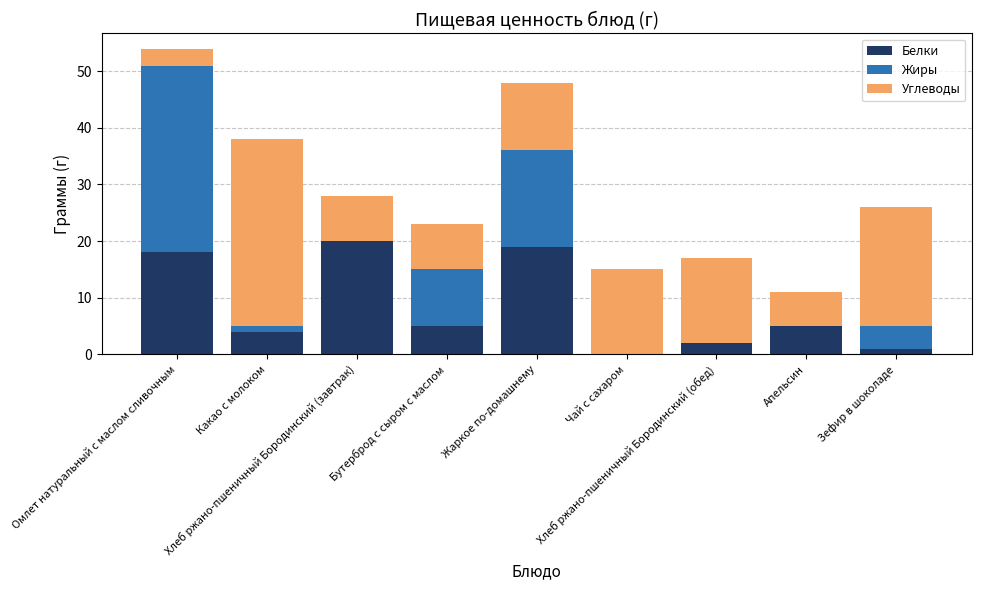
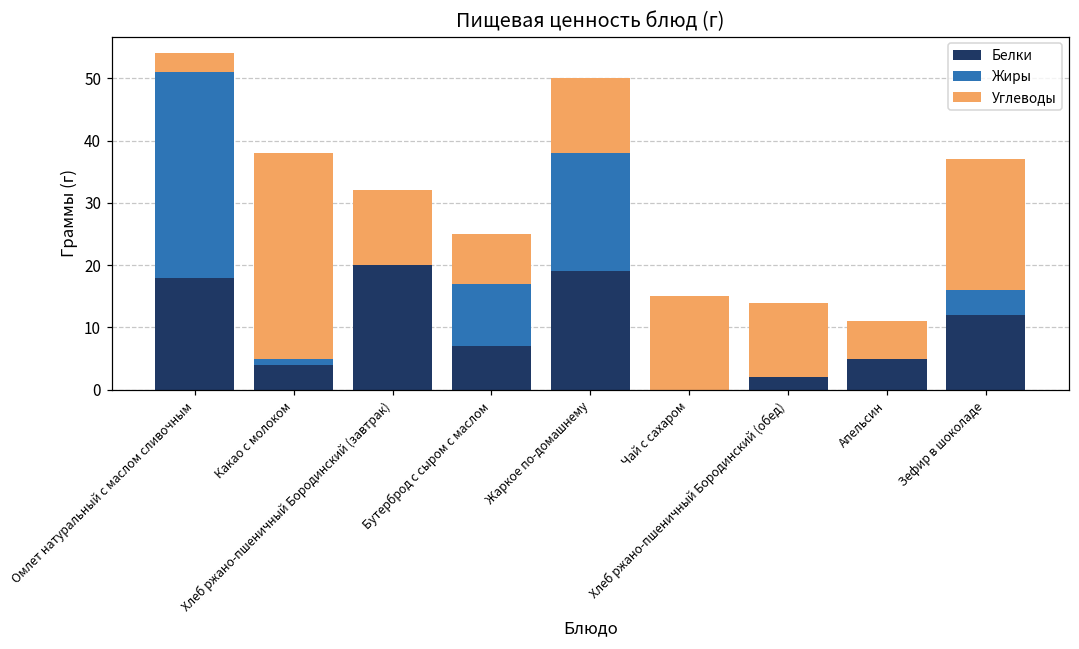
Углеводы, Хлеб ржано-пшеничный Бородинский (завтрак): 8 -> 12
Белки, Бутерброд с сыром с маслом: 5 -> 7
Жиры, Жаркое по-домашнему: 17 -> 19
Углеводы, Хлеб ржано-пшеничный Бородинский (обед): 15 -> 12
Белки, Зефир в шоколаде: 1 -> 12
